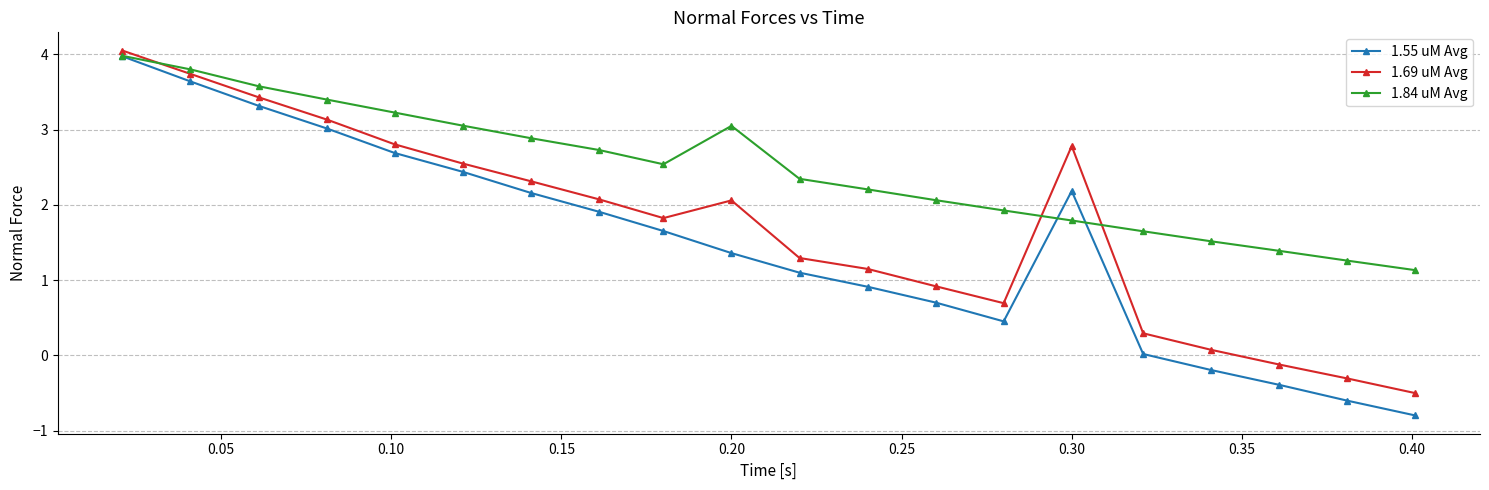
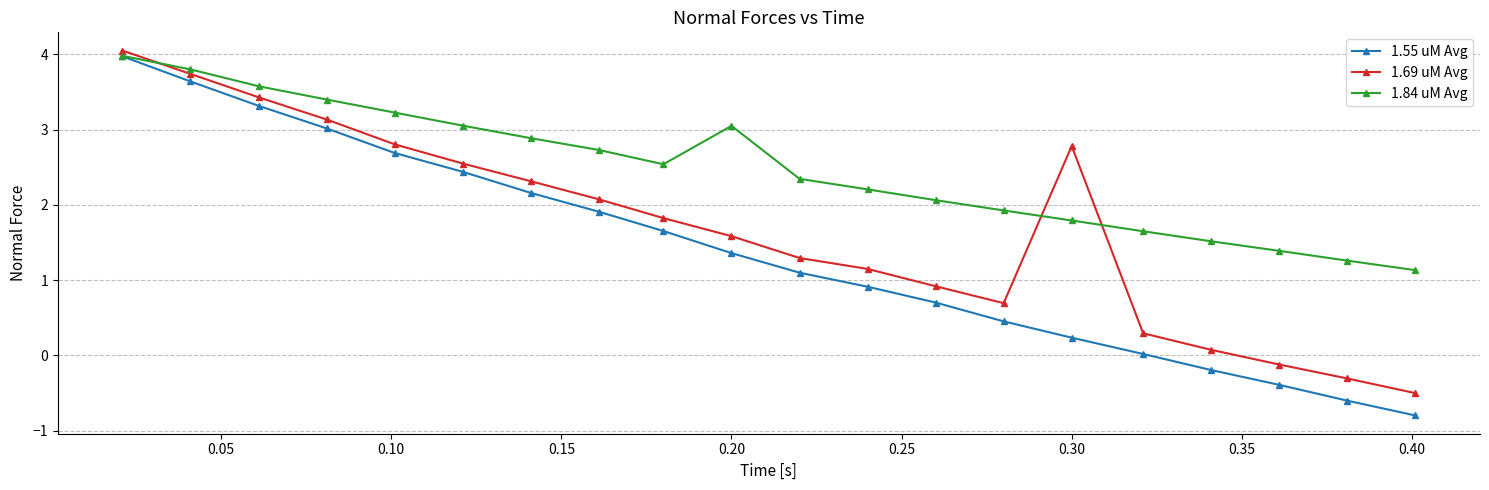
1.69 uM Avg, 0.20: 2.1 -> 1.6
1.55 uM Avg, 0.30: 2.2 -> 0.2
